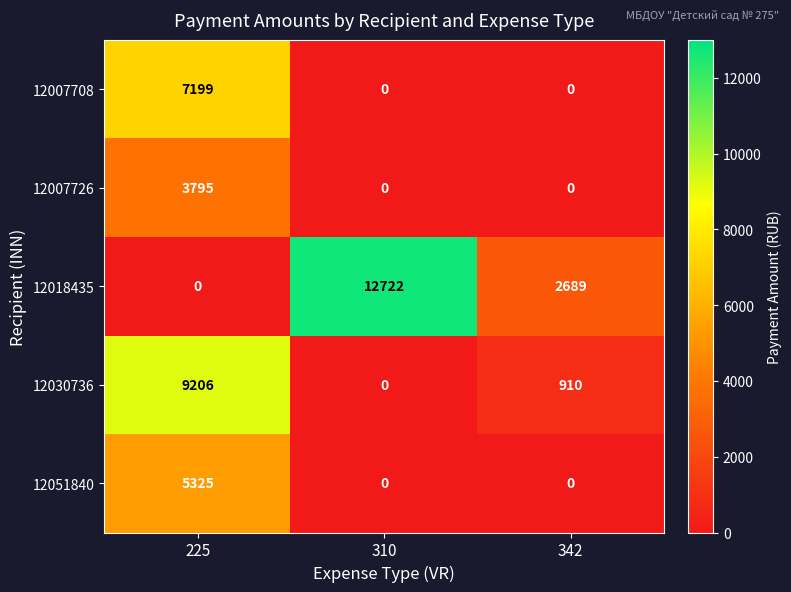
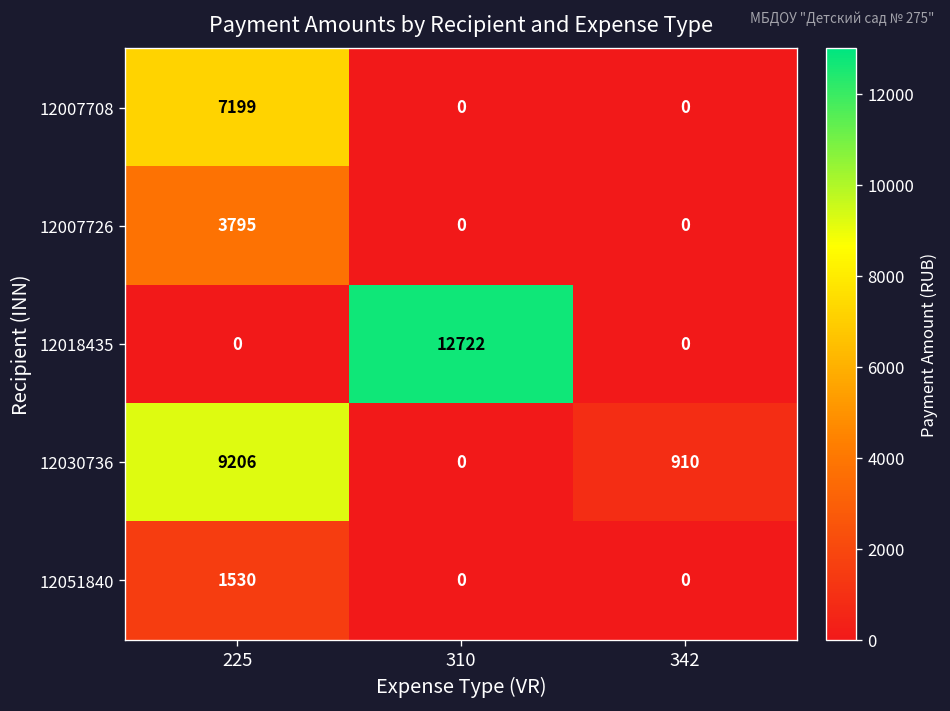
12018435, 342: 2689 -> 0
12051840, 225: 5325 -> 1530
